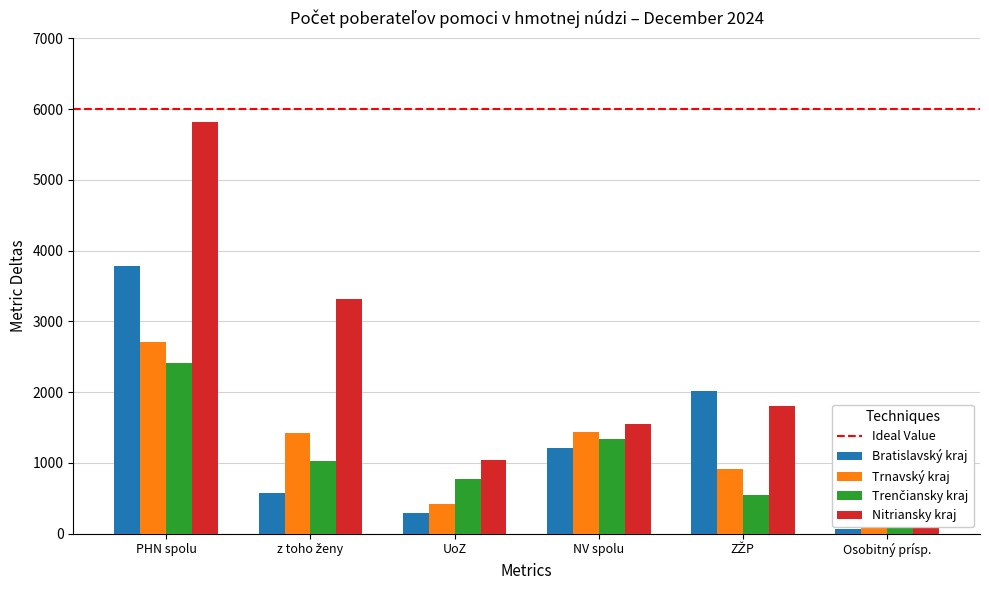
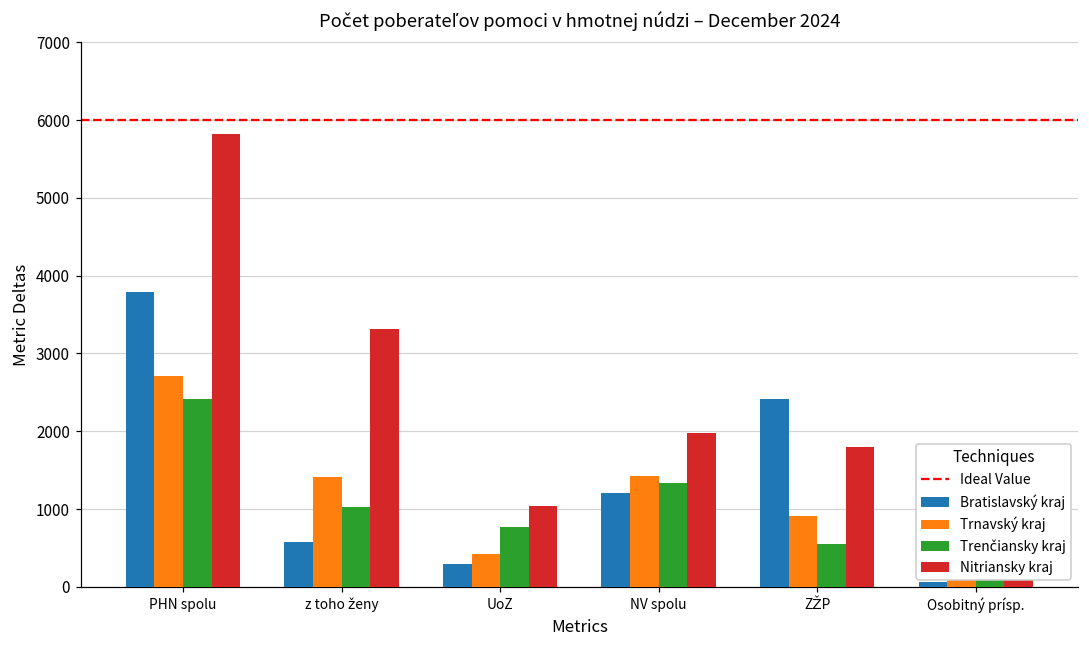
Nitriansky kraj, NV spolu: 1500 -> 2000
Bratislavský kraj, ZŽP: 2000 -> 2400
